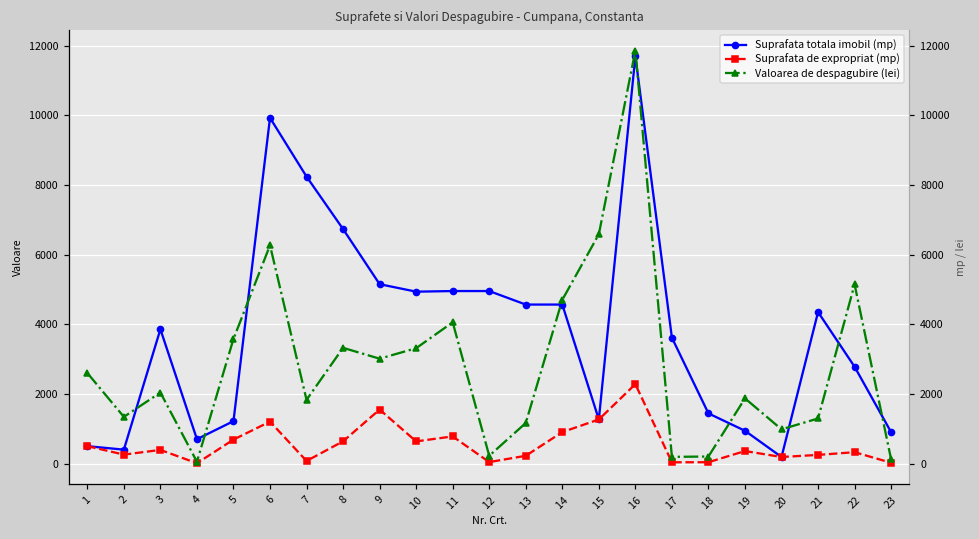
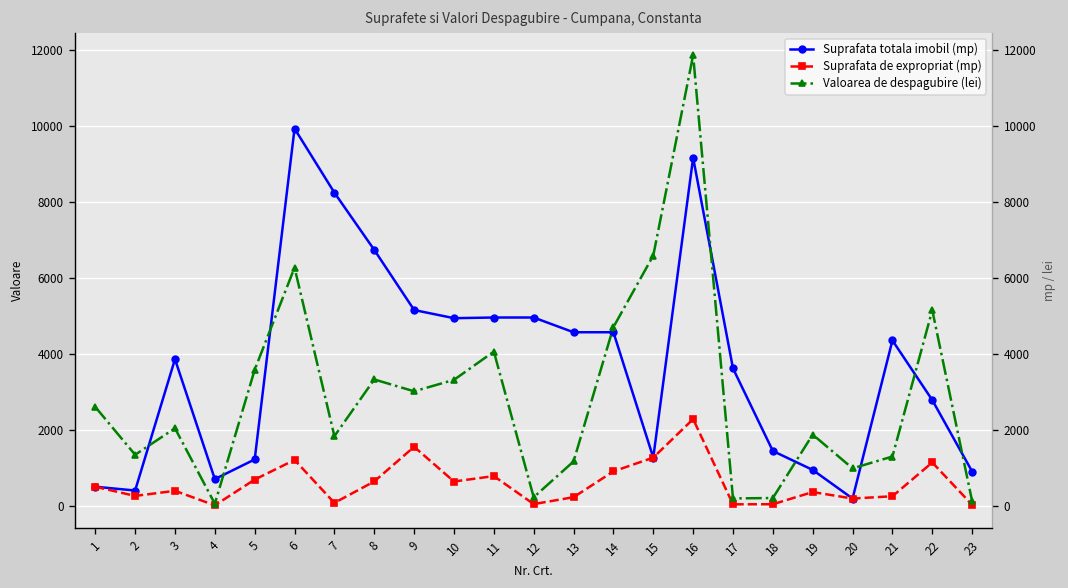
Suprafata totala imobil (mp), 16: 11700 -> 9200
Suprafata de expropriat (mp), 22: 300 -> 1100
